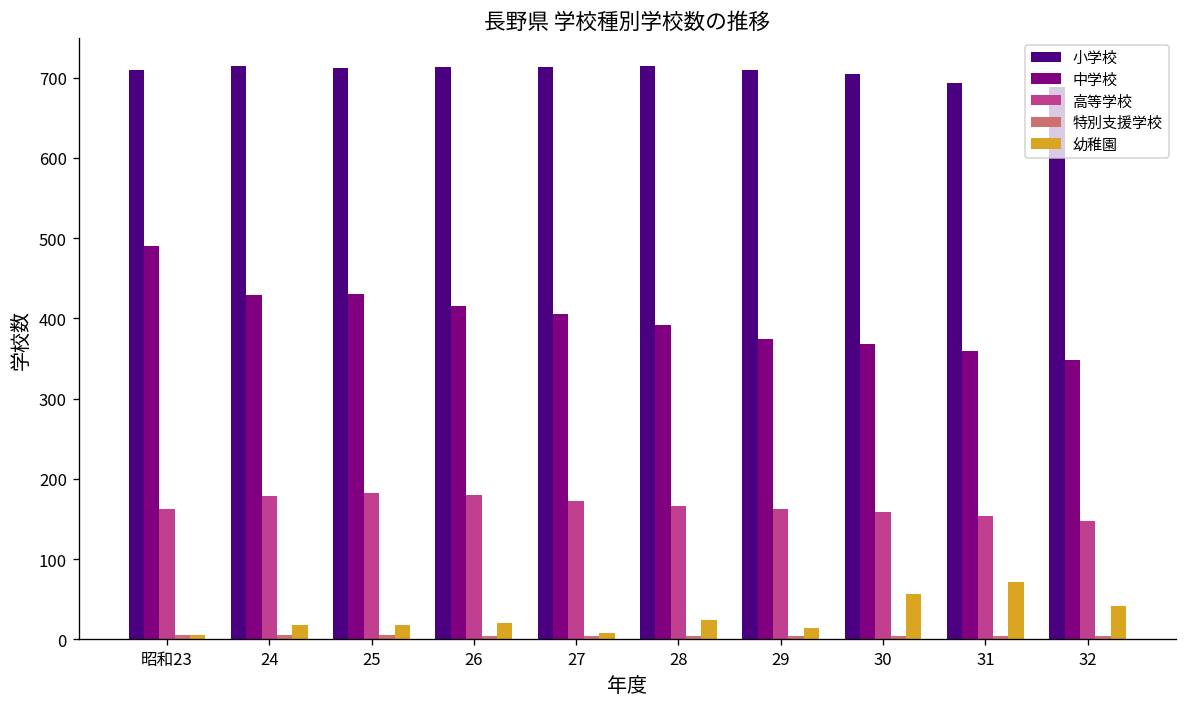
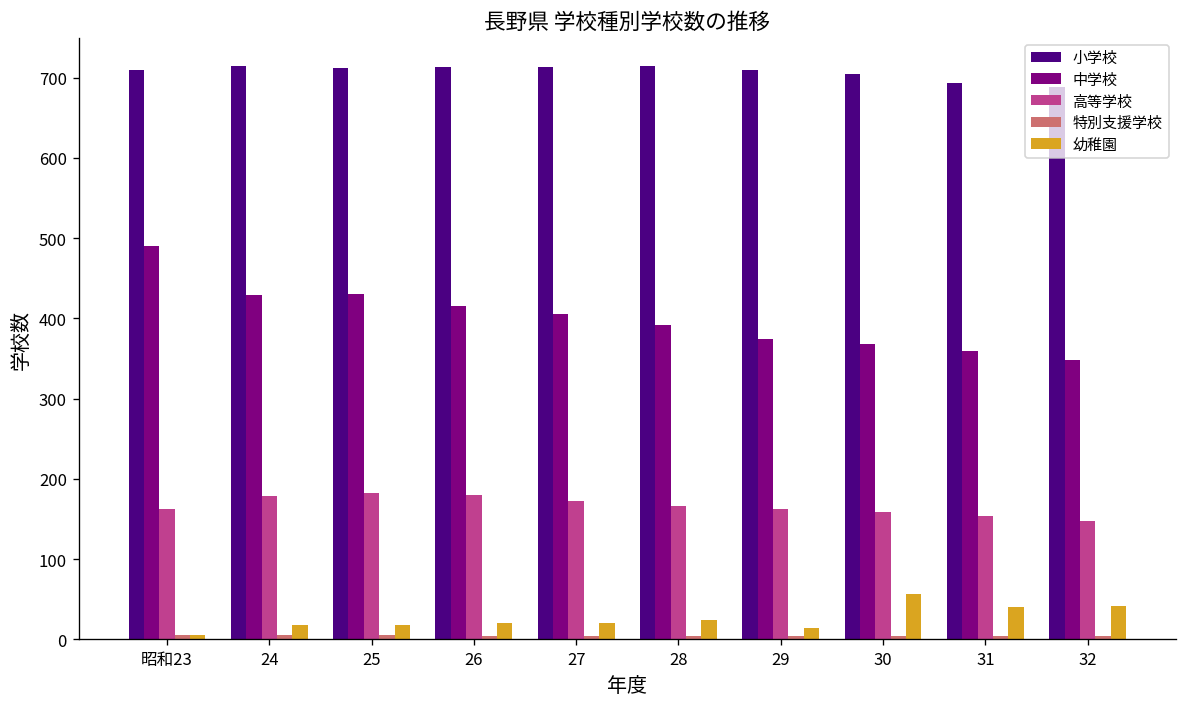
幼稚園, 27: 10 -> 20
幼稚園, 31: 70 -> 40
